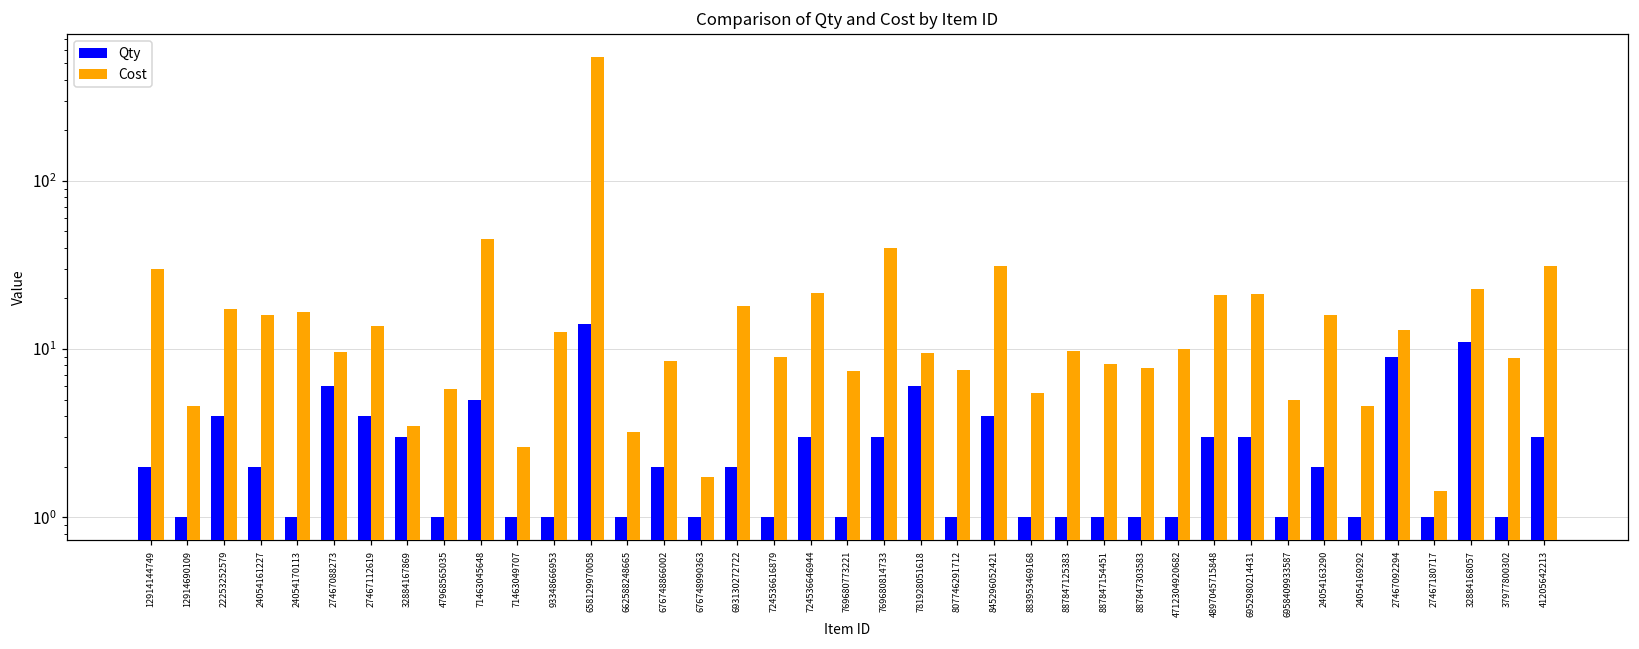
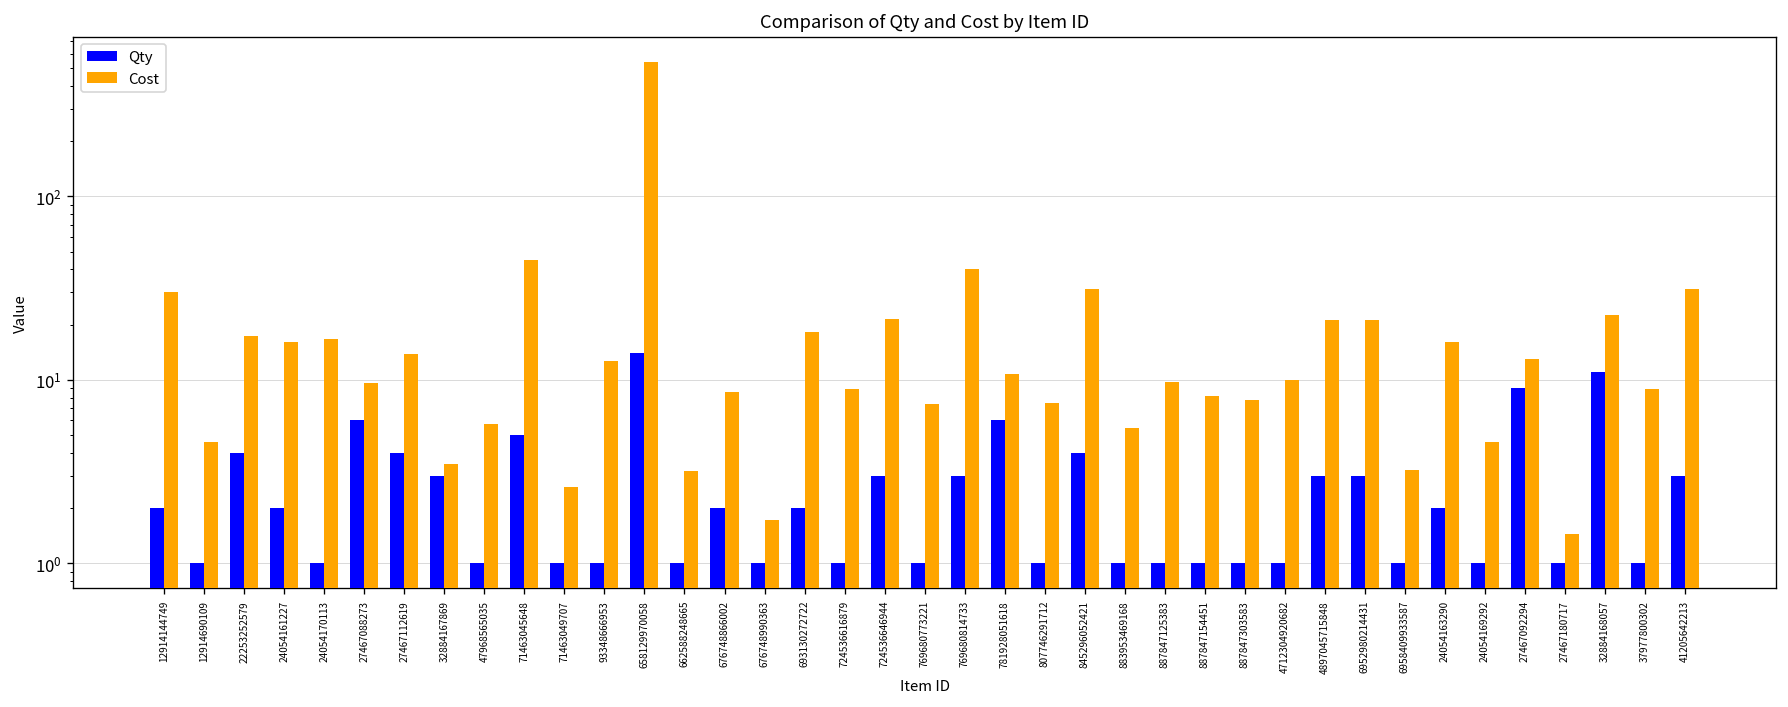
Cost, 781928051618: 10 -> 11
Cost, 6958409933587: 5.0 -> 3.2
